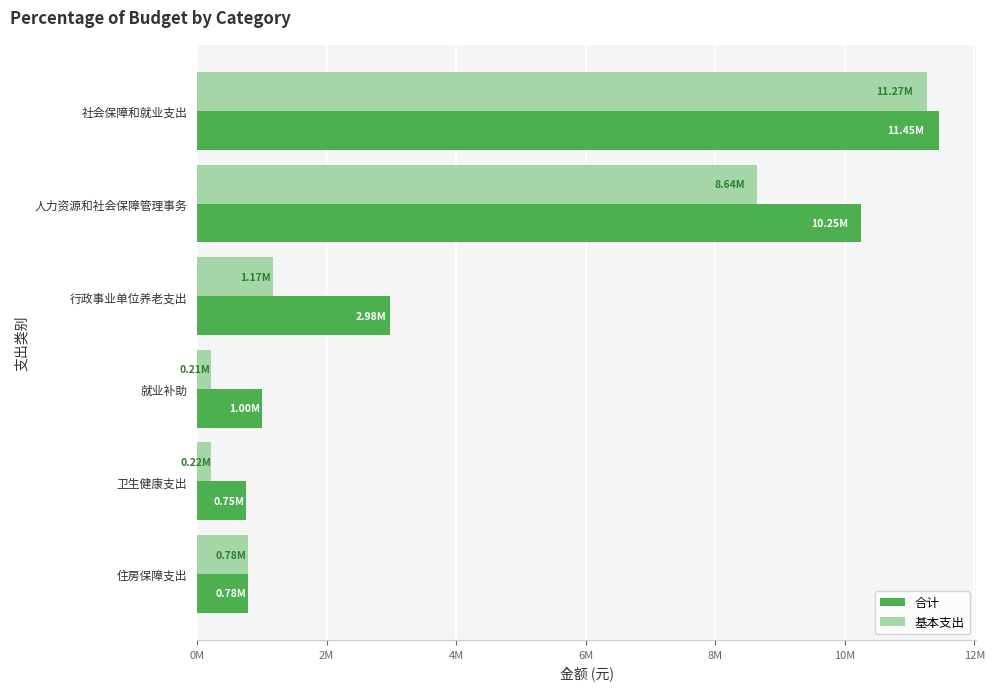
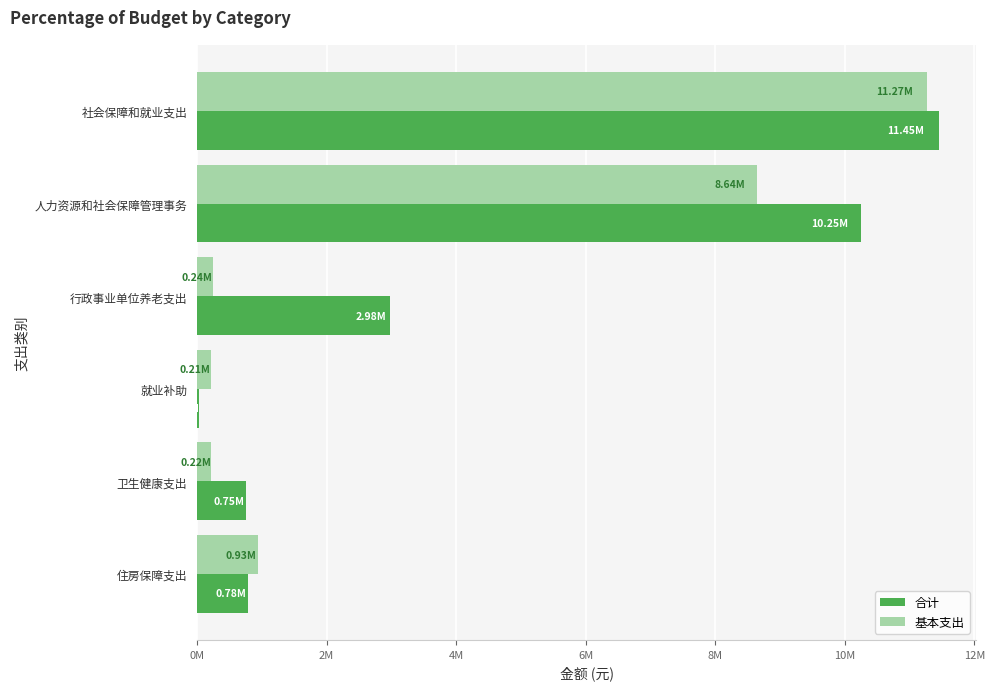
基本支出, 行政事业单位养老支出: 1.17M -> 0.24M
合计, 就业补助: 1000000 -> 0
基本支出, 住房保障支出: 0.78M -> 0.93M
